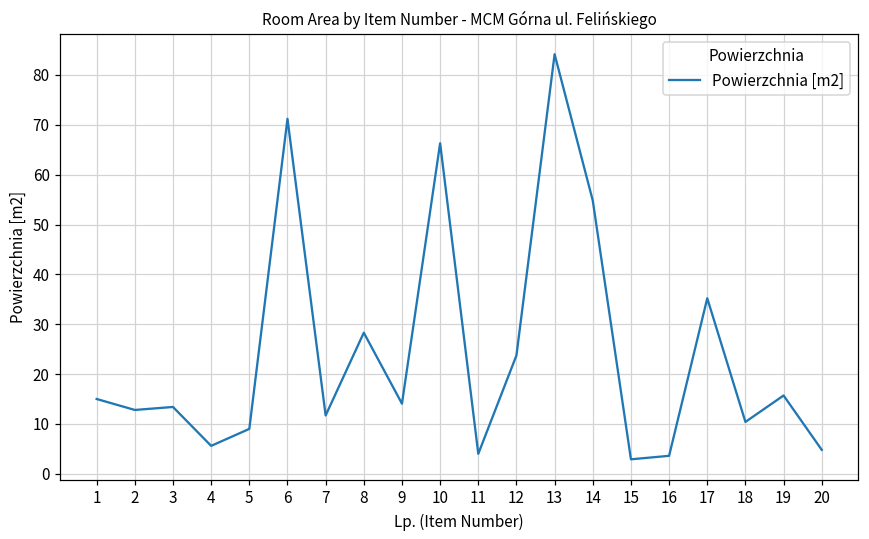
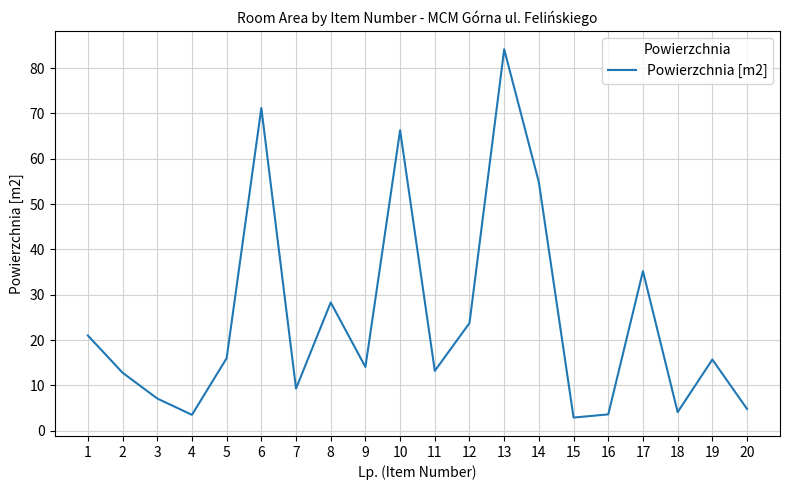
1: 15 -> 21
3: 13 -> 7
4: 6 -> 4
5: 9 -> 16
7: 12 -> 9
11: 4 -> 13
18: 10 -> 4
